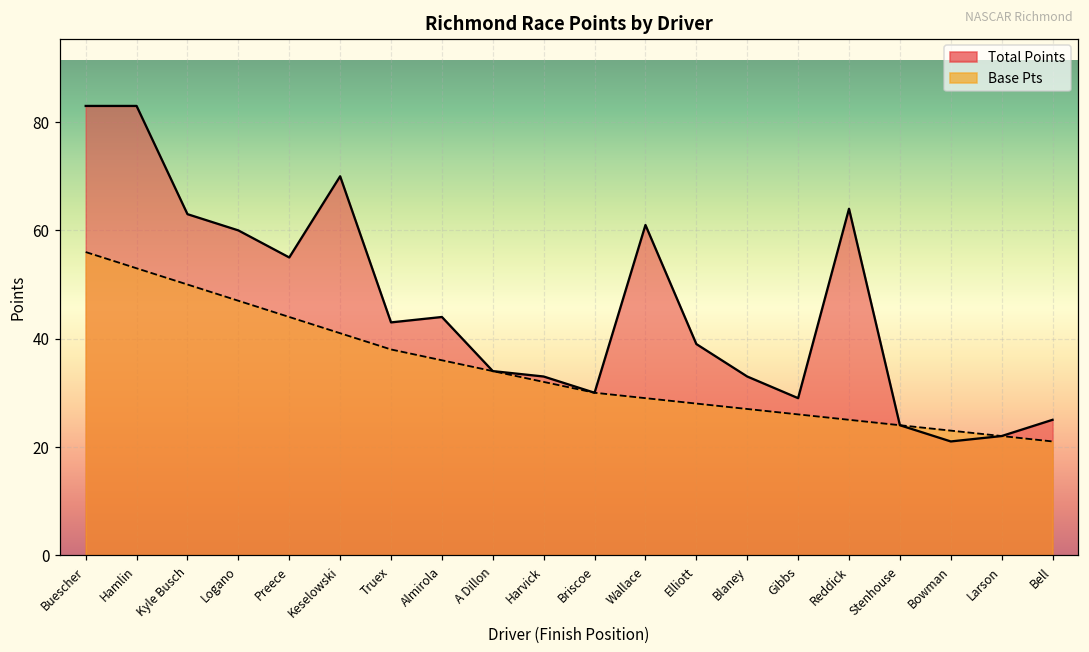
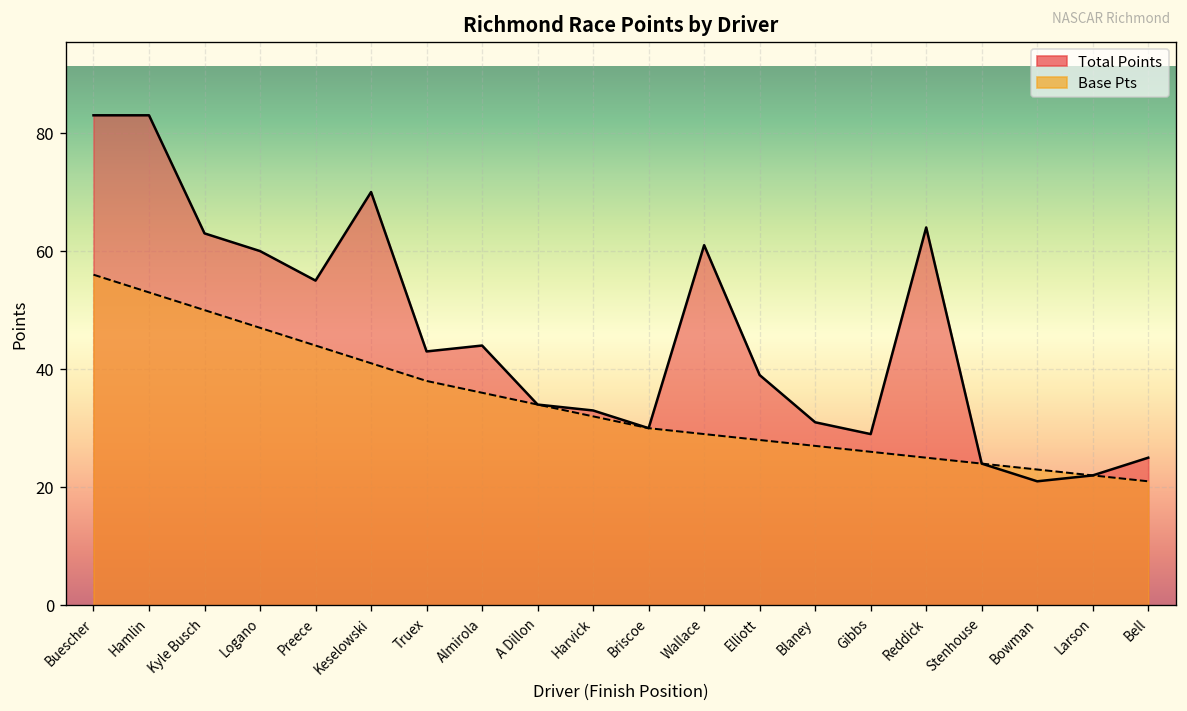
Total Points, Blaney: 33 -> 31
